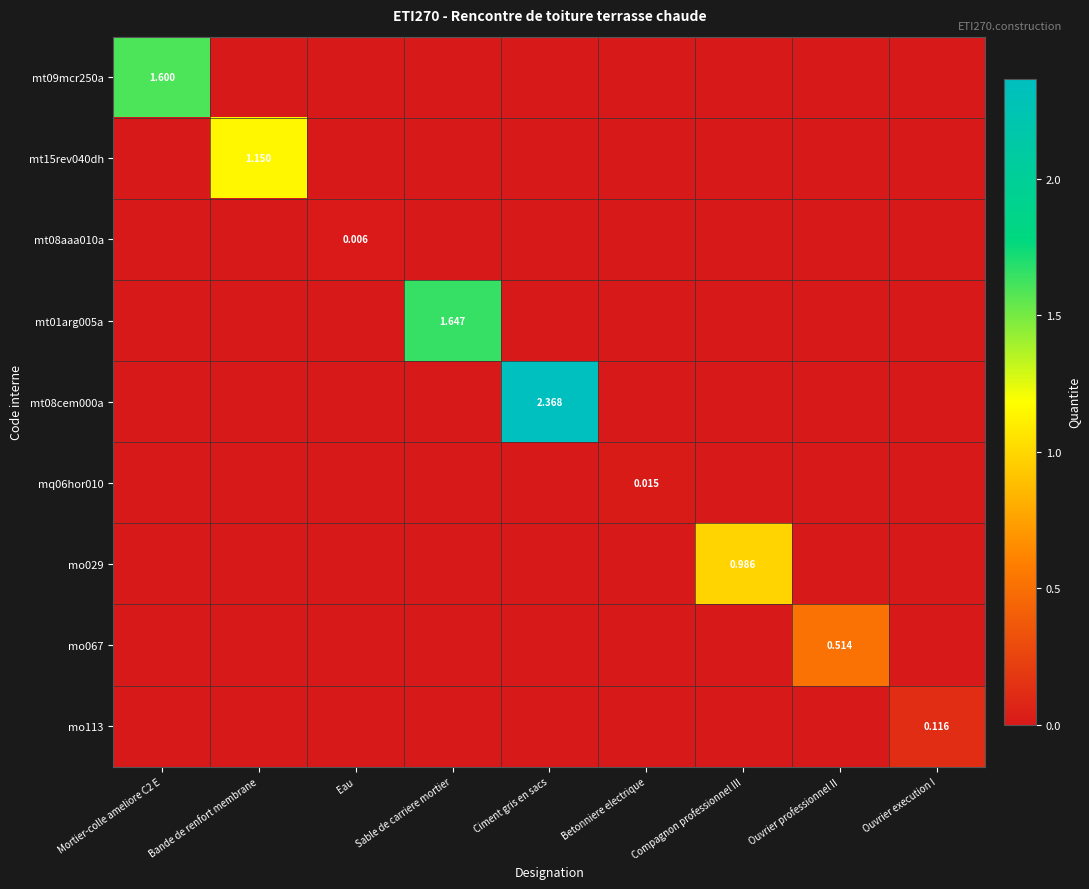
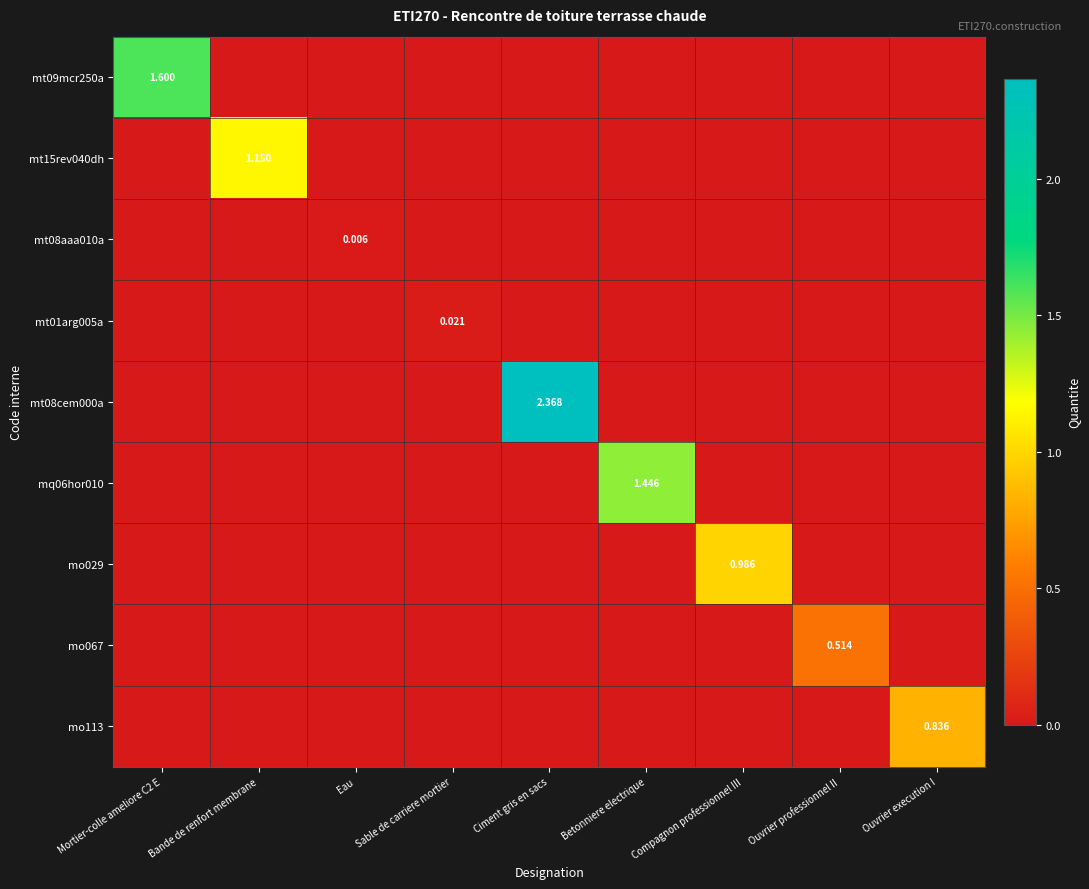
mt01arg005a, Sable de carriere mortier: 1.647 -> 0.021
mq06hor010, Betonniere electrique: 0.015 -> 1.446
mo113, Ouvrier execution I: 0.116 -> 0.836
